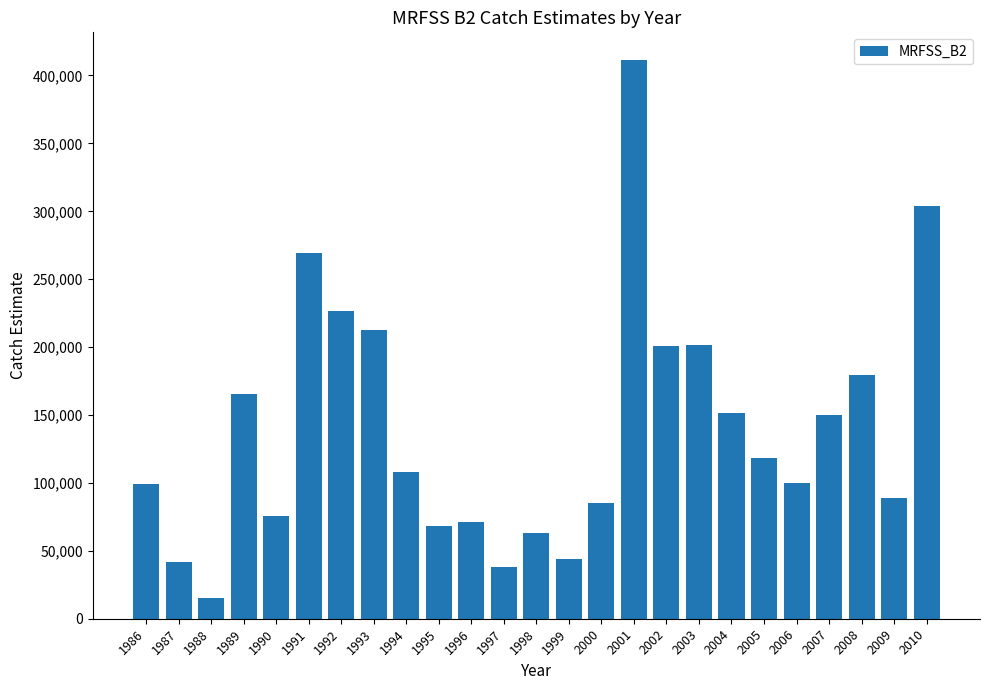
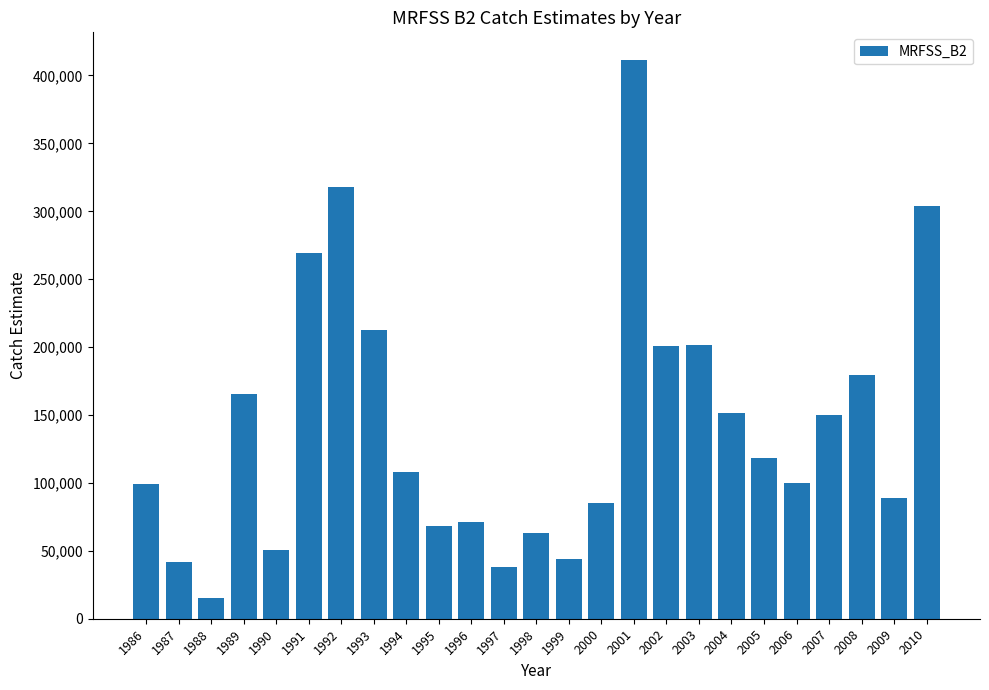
1990: 75,000 -> 51,000
1992: 227,000 -> 318,000
